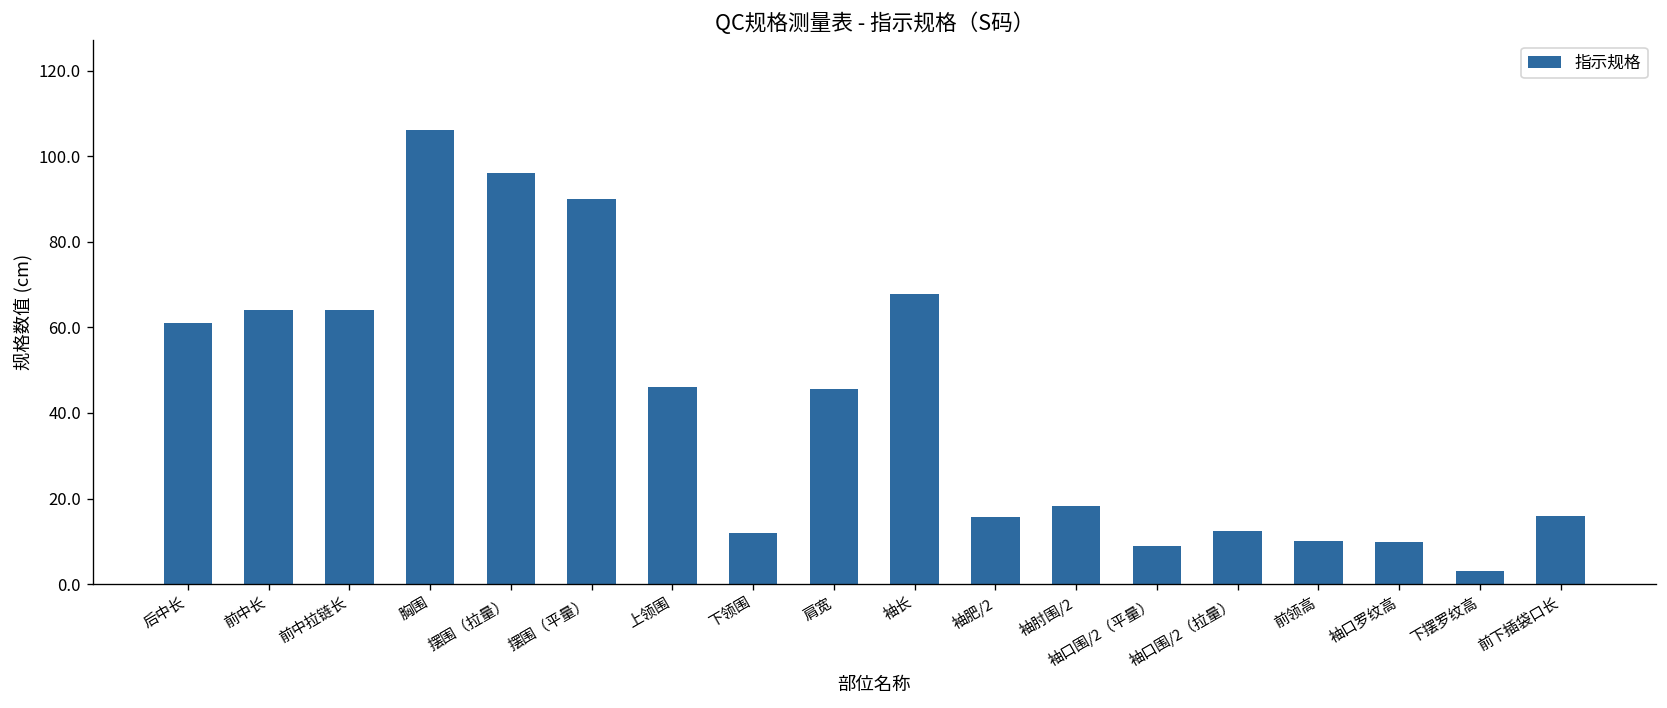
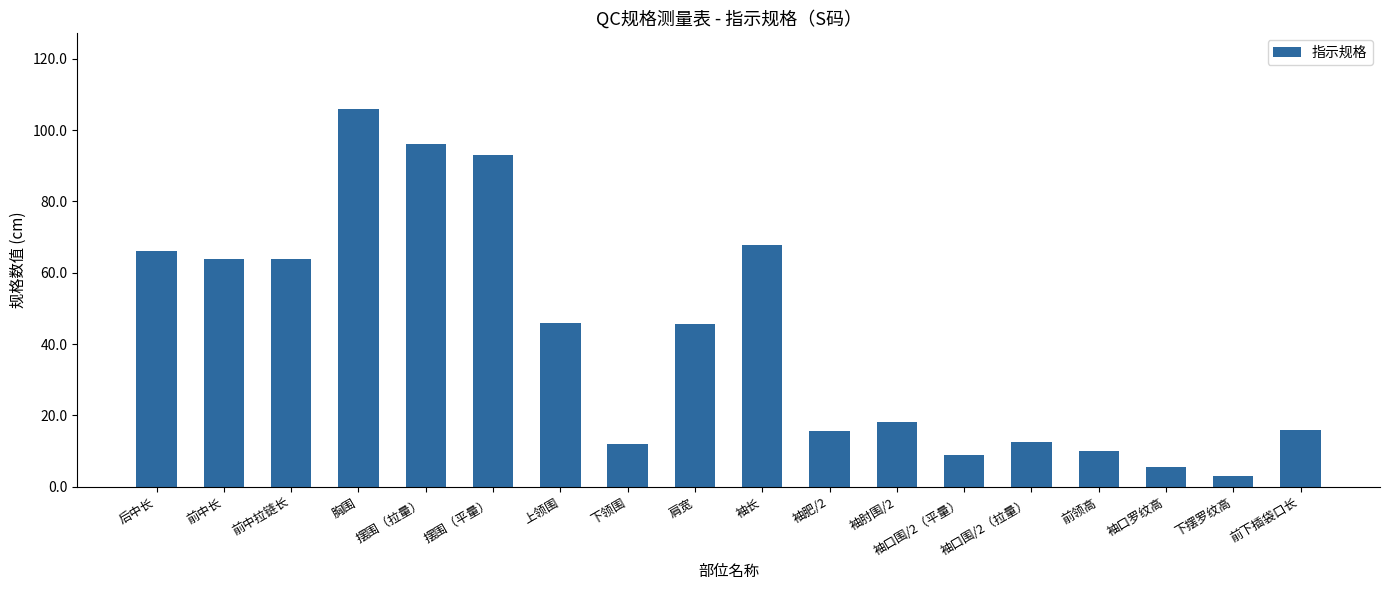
后中长: 61 -> 66
摆围（平量）: 90 -> 93
袖口罗纹高: 10 -> 6
